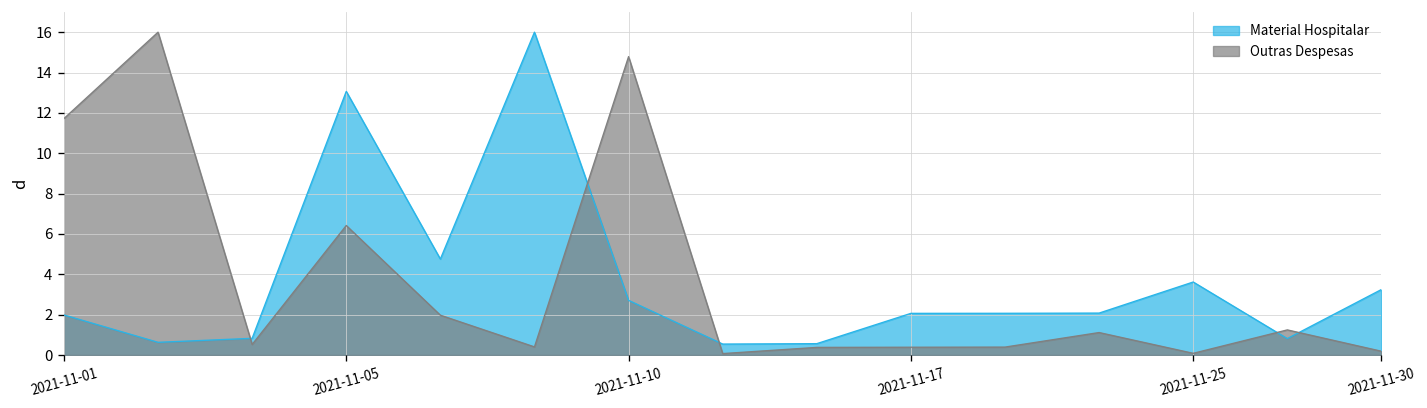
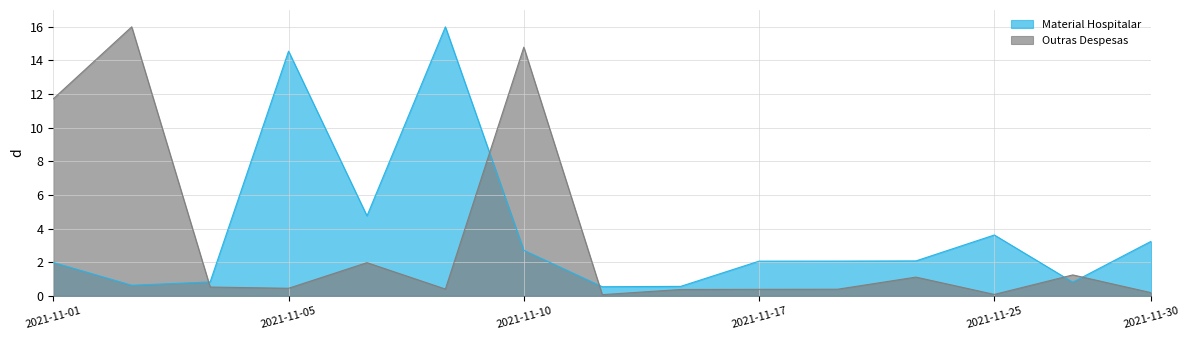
Material Hospitalar, 2021-11-05: 13.1 -> 14.6
Outras Despesas, 2021-11-05: 6.4 -> 0.4
